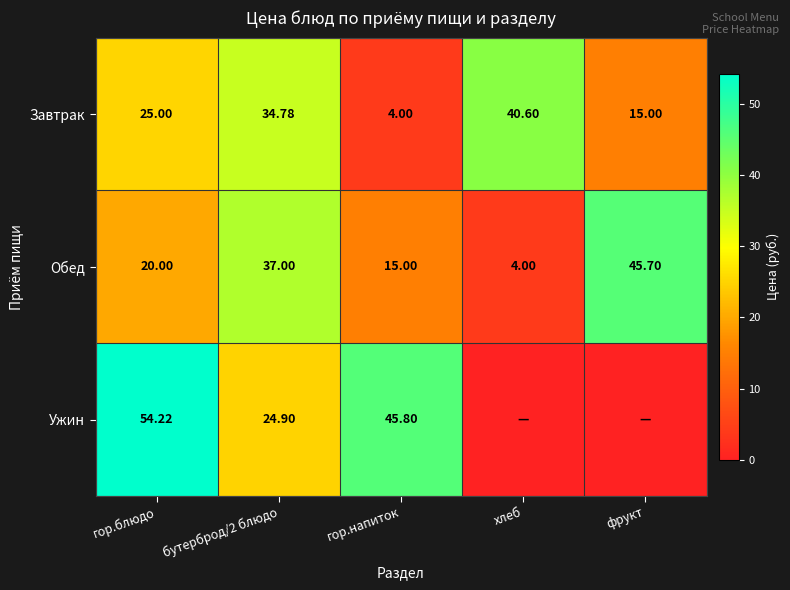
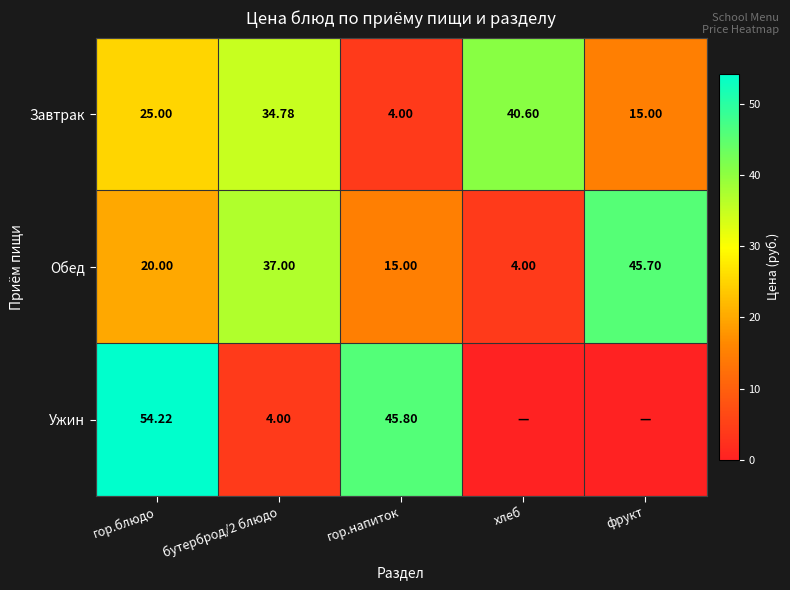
Ужин, бутерброд/2 блюдо: 24.90 -> 4.00
